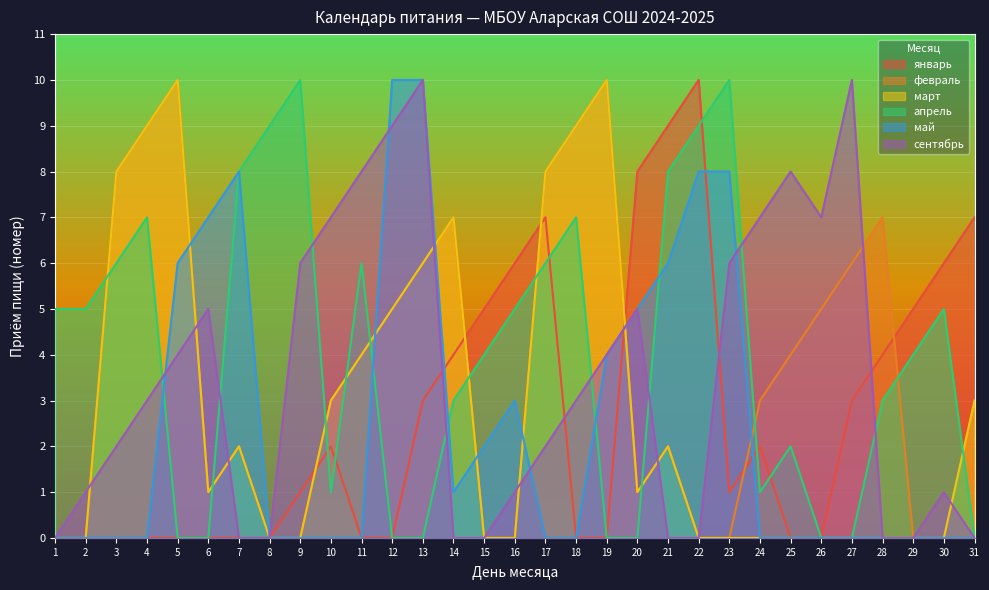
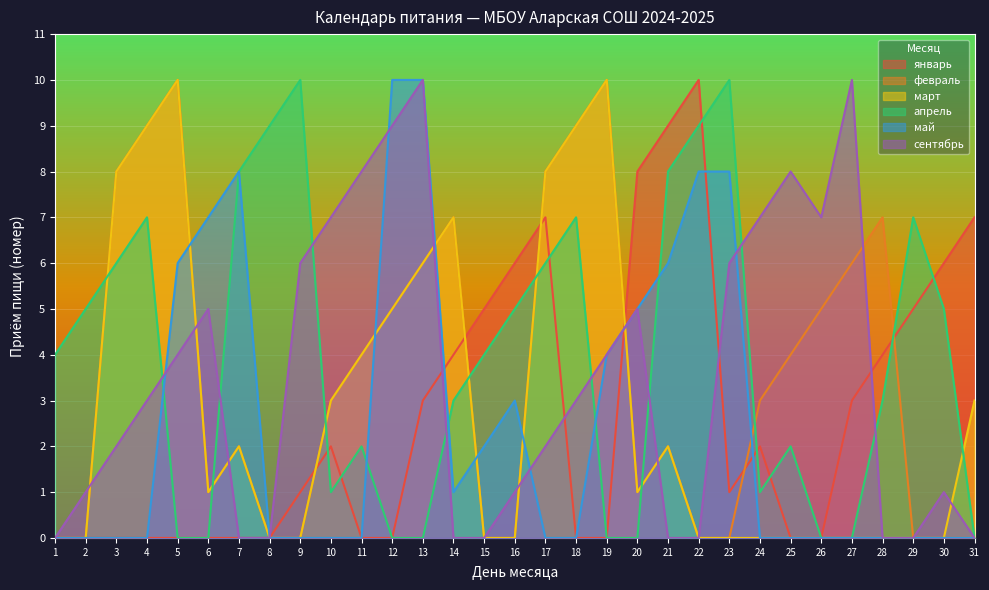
апрель, 1: 5 -> 4
апрель, 11: 6 -> 2
апрель, 29: 4 -> 7
